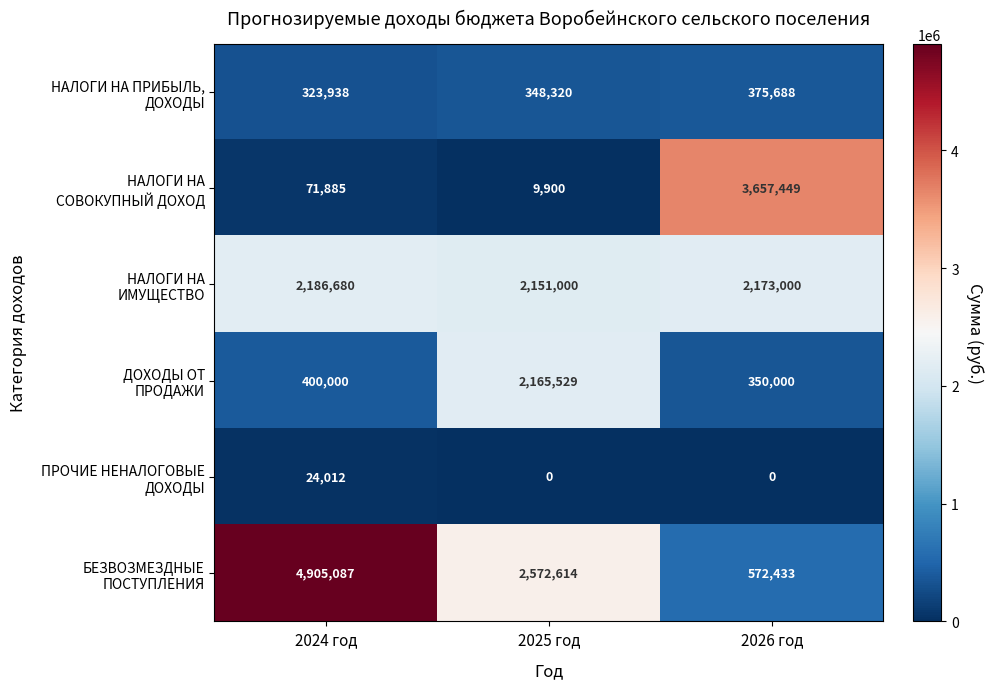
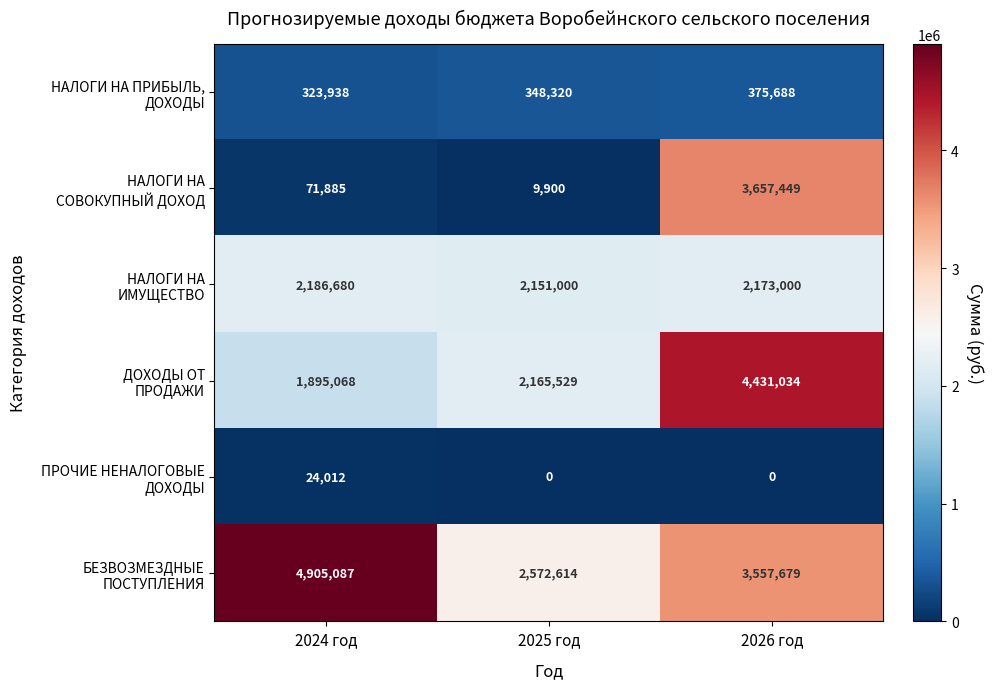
ДОХОДЫ ОТ ПРОДАЖИ, 2024 год: 400,000 -> 1,895,068
ДОХОДЫ ОТ ПРОДАЖИ, 2026 год: 350,000 -> 4,431,034
БЕЗВОЗМЕЗДНЫЕ ПОСТУПЛЕНИЯ, 2026 год: 572,433 -> 3,557,679
